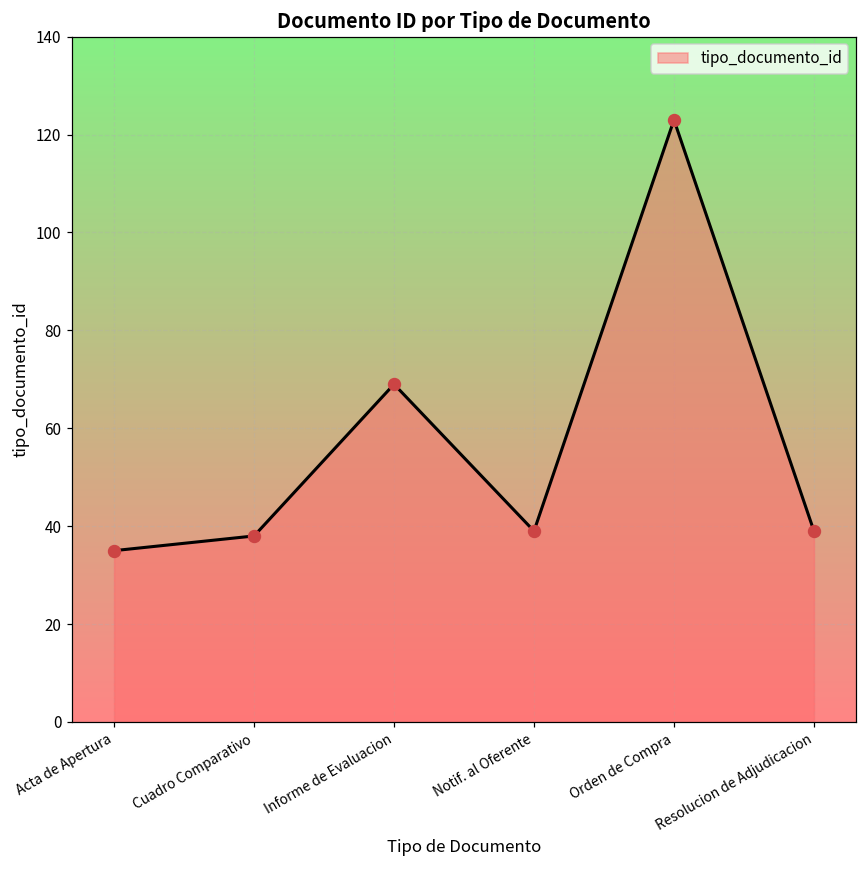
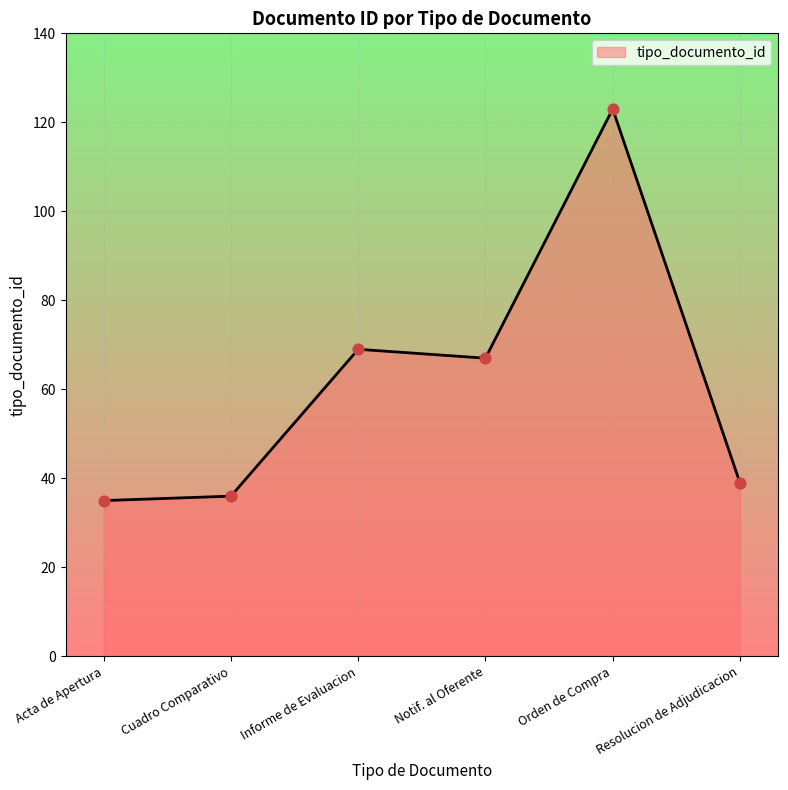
Cuadro Comparativo: 38 -> 36
Notif. al Oferente: 39 -> 67
